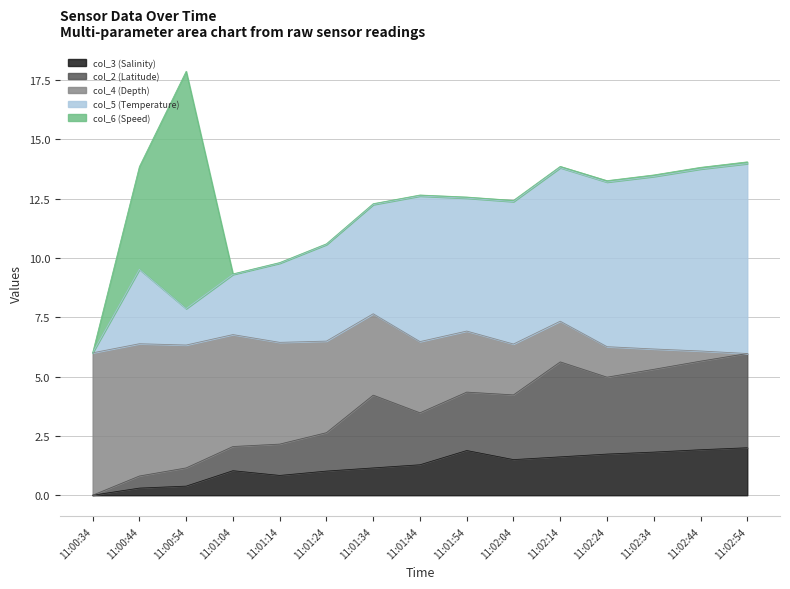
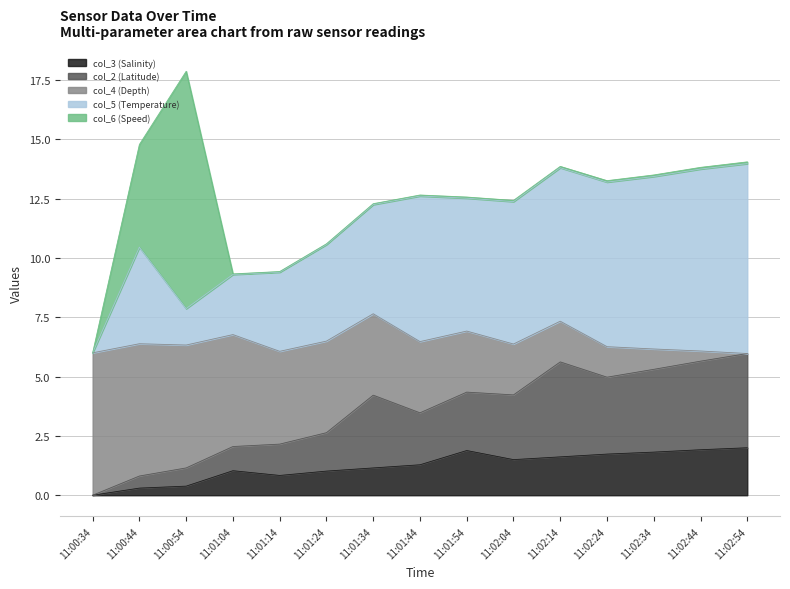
col_5 (Temperature), 11:00:44: 3.1 -> 4.1
col_4 (Depth), 11:01:14: 4.3 -> 3.9
